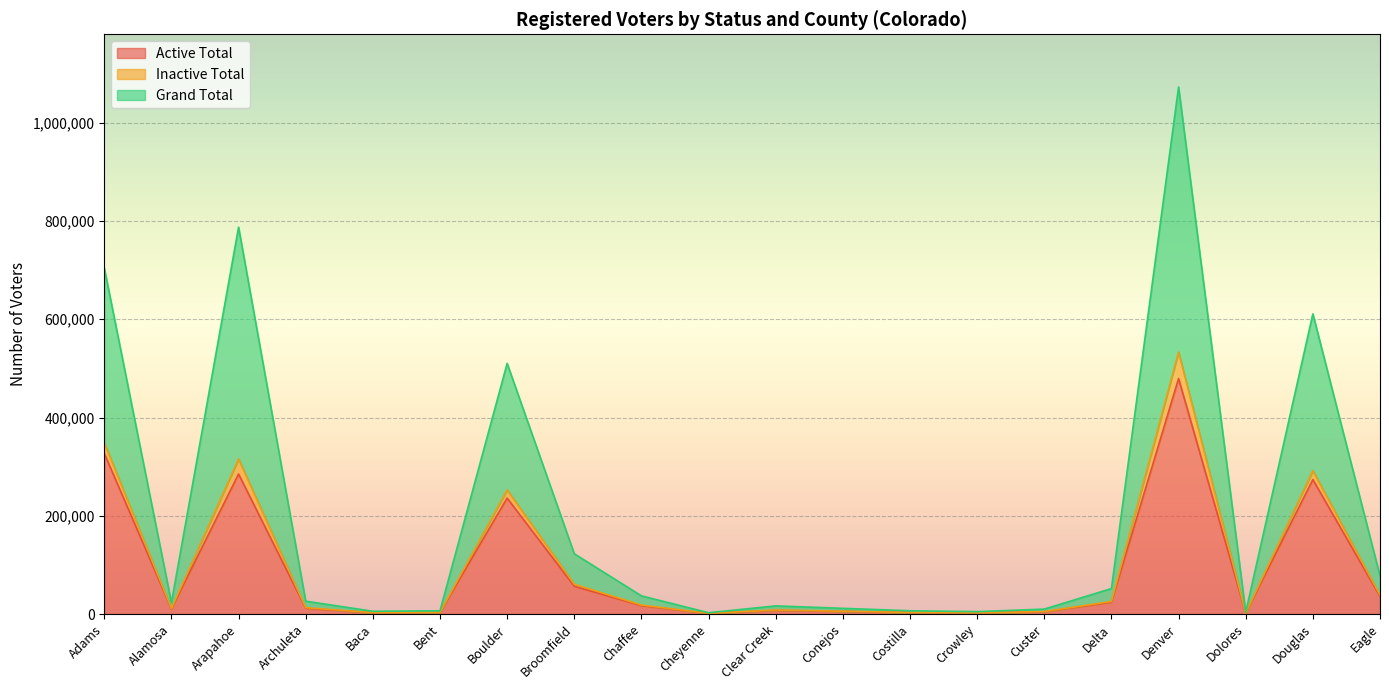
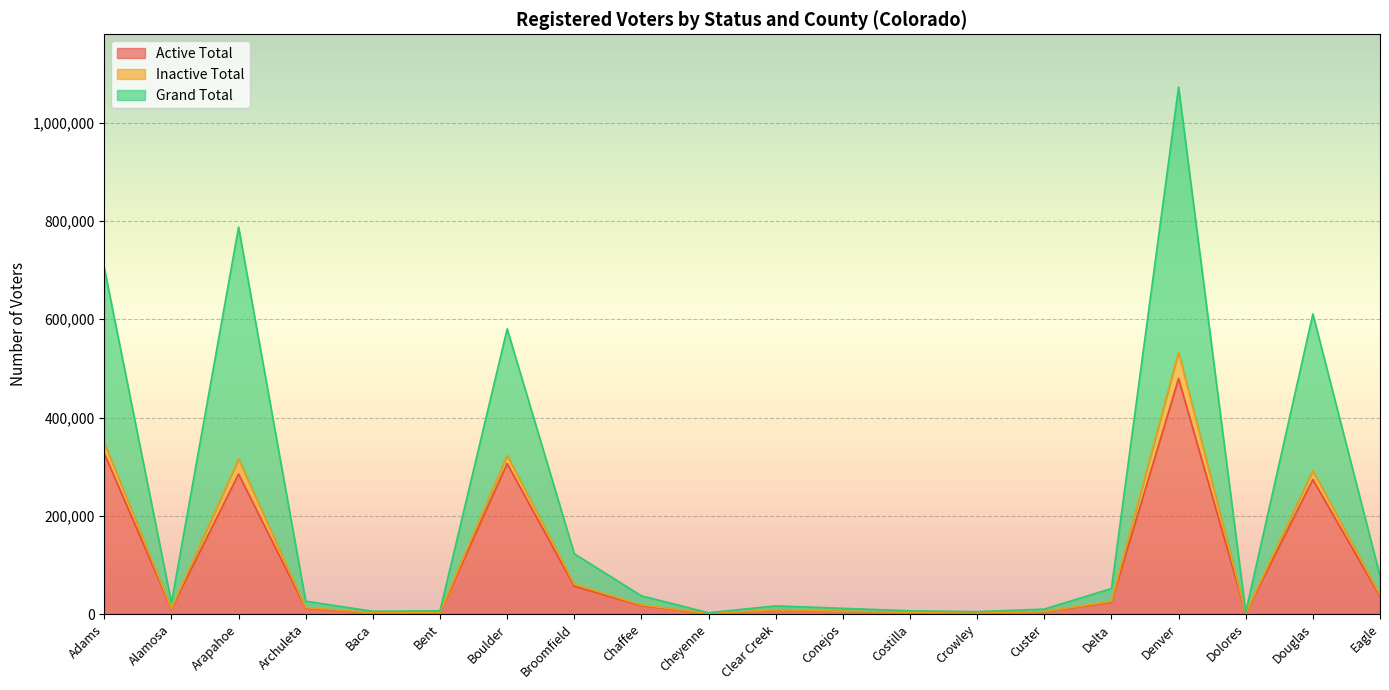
Active Total, Boulder: 240,000 -> 310,000
